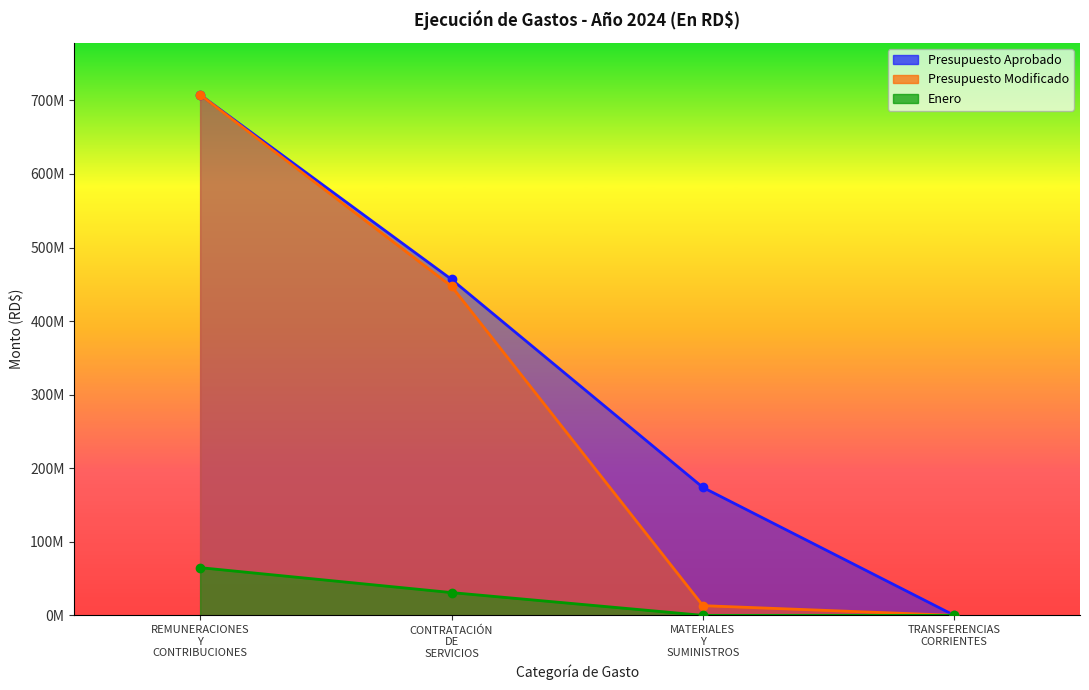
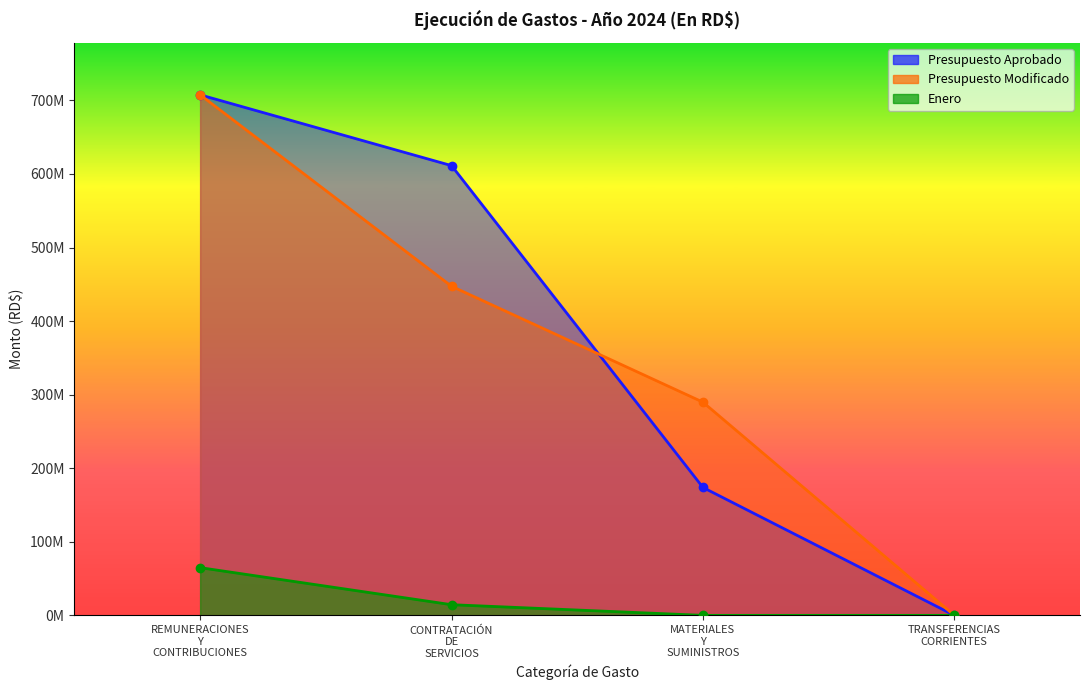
Presupuesto Aprobado, CONTRATACIÓN DE SERVICIOS: 460000000 -> 610000000
Enero, CONTRATACIÓN DE SERVICIOS: 30000000 -> 10000000
Presupuesto Modificado, MATERIALES Y SUMINISTROS: 10000000 -> 290000000
